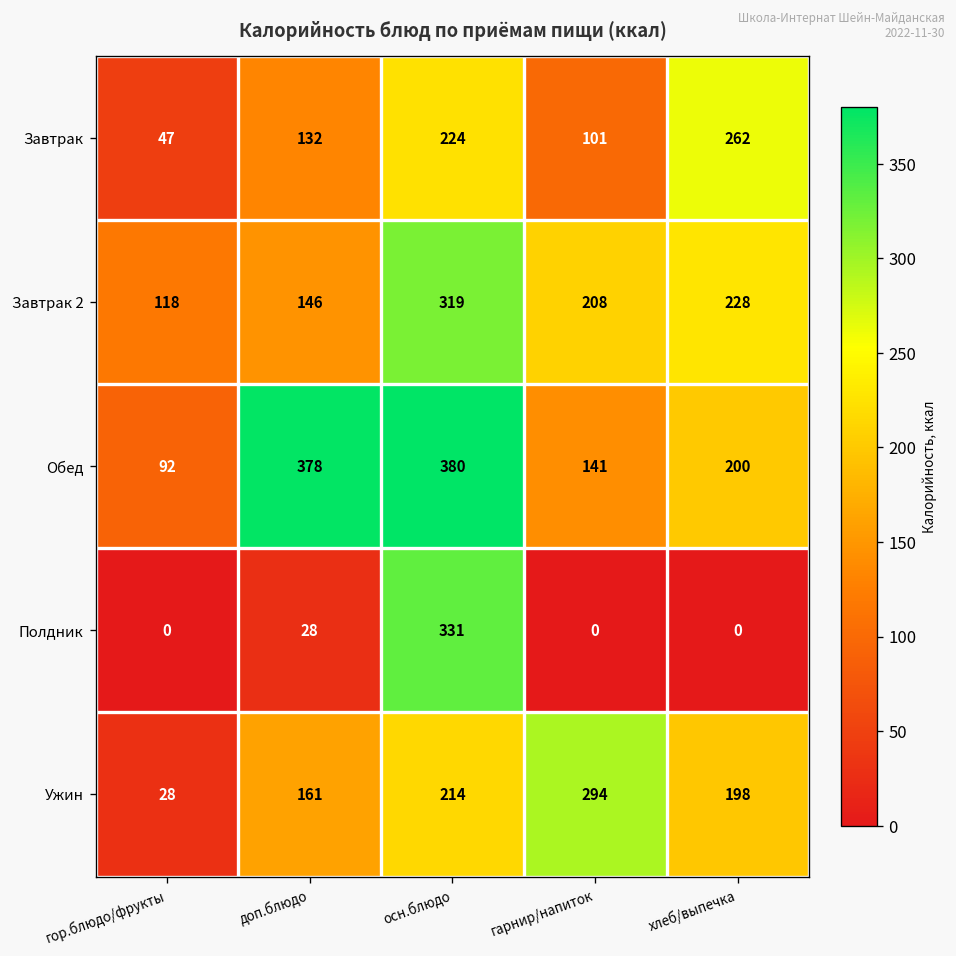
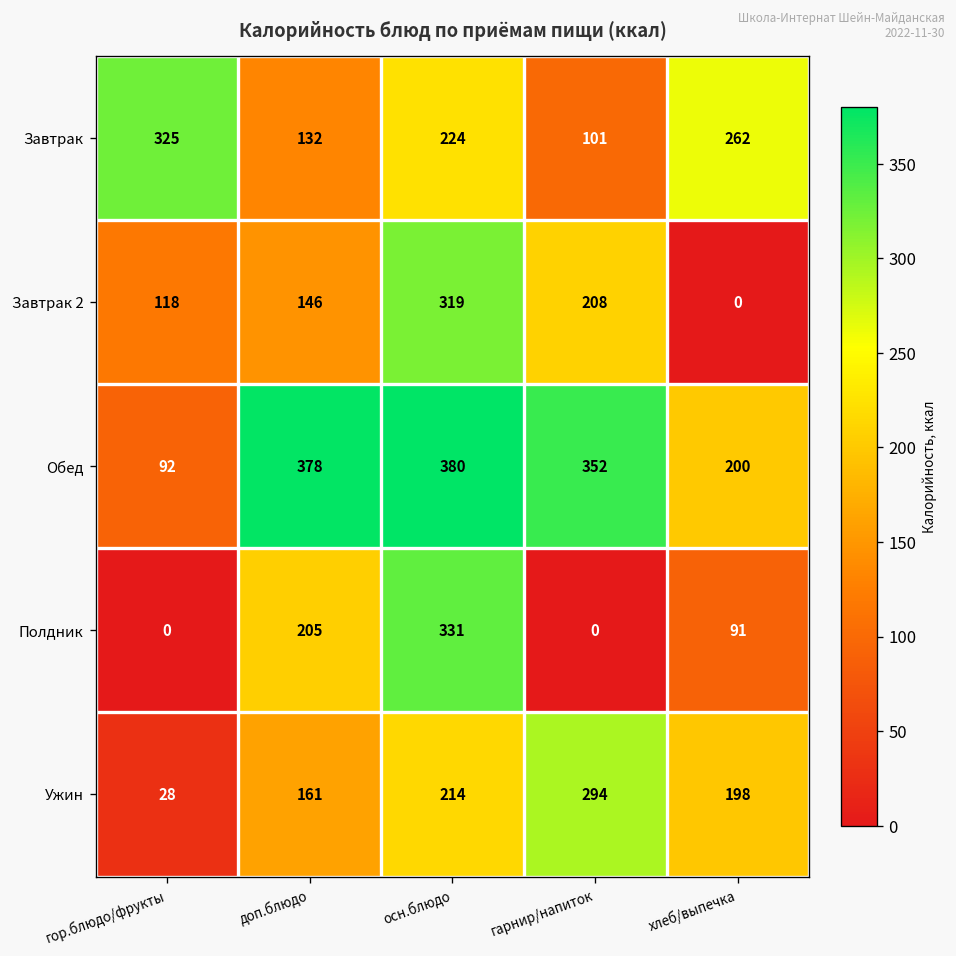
Завтрак, гор.блюдо/фрукты: 47 -> 325
Завтрак 2, хлеб/выпечка: 228 -> 0
Обед, гарнир/напиток: 141 -> 352
Полдник, доп.блюдо: 28 -> 205
Полдник, хлеб/выпечка: 0 -> 91
